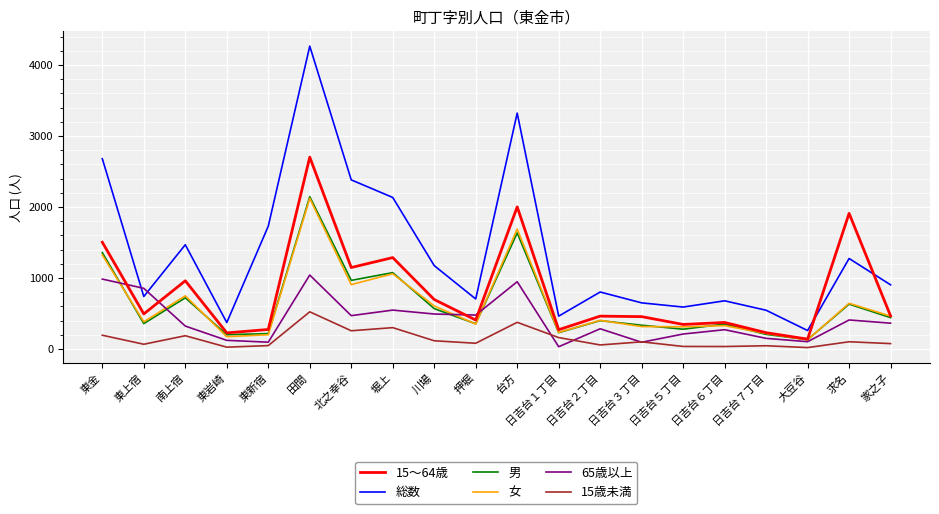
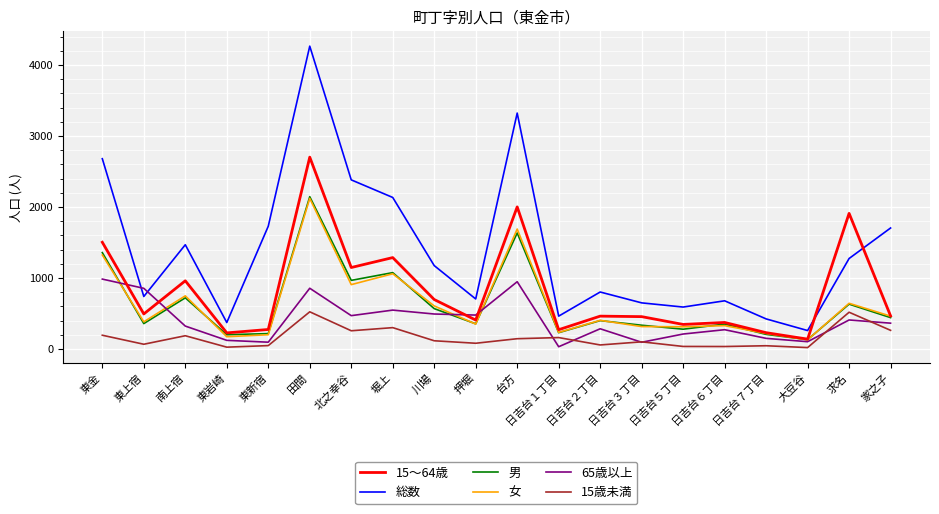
65歳以上, 田間: 1000 -> 900
15歳未満, 台方: 400 -> 100
総数, 日吉台７丁目: 500 -> 400
15歳未満, 求名: 100 -> 500
総数, 家之子: 900 -> 1700
15歳未満, 家之子: 100 -> 300
